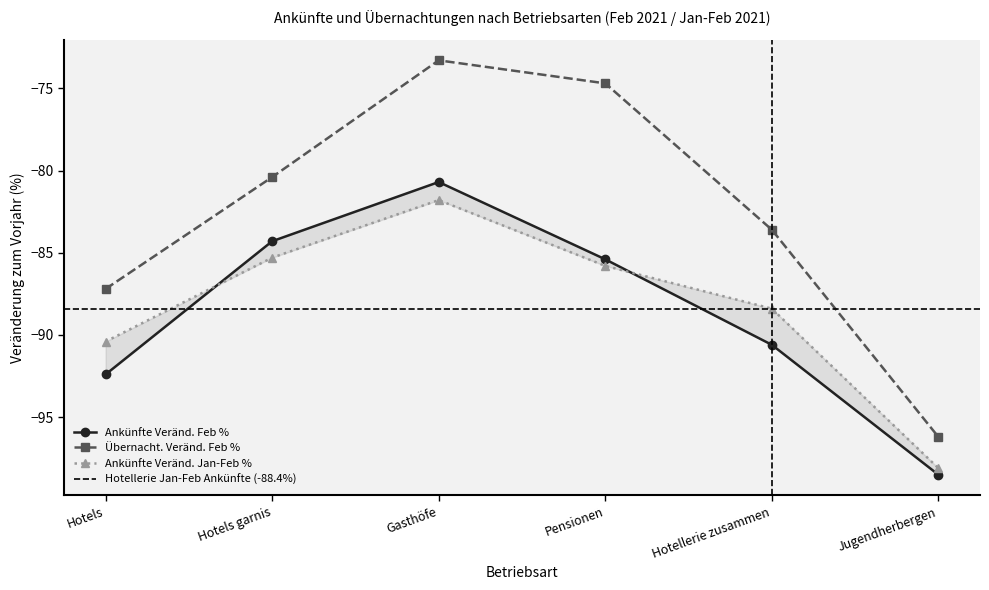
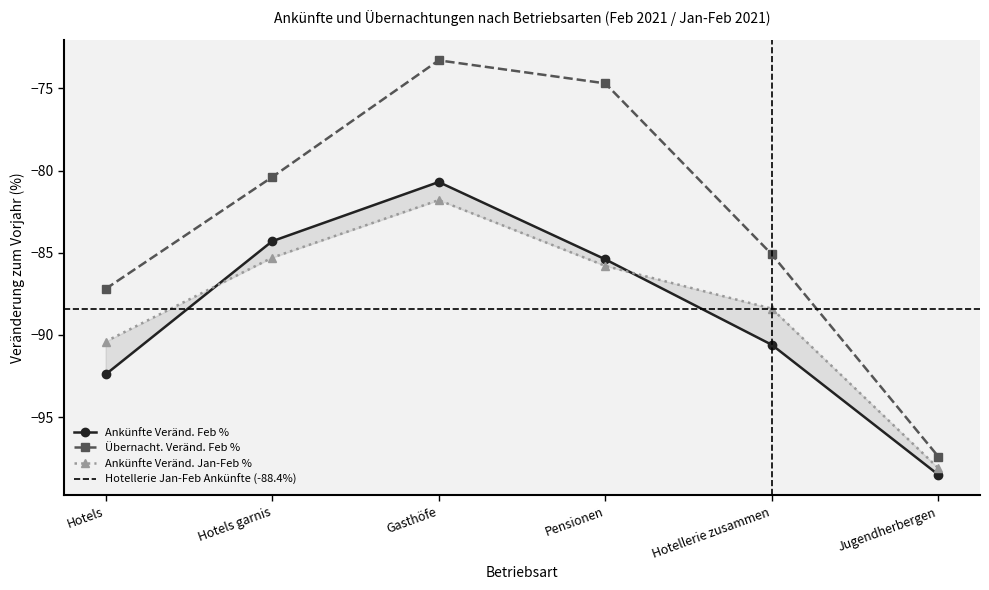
Übernacht. Veränd. Feb %, Hotellerie zusammen: -83.6 -> -85.1
Übernacht. Veränd. Feb %, Jugendherbergen: -96.2 -> -97.4
